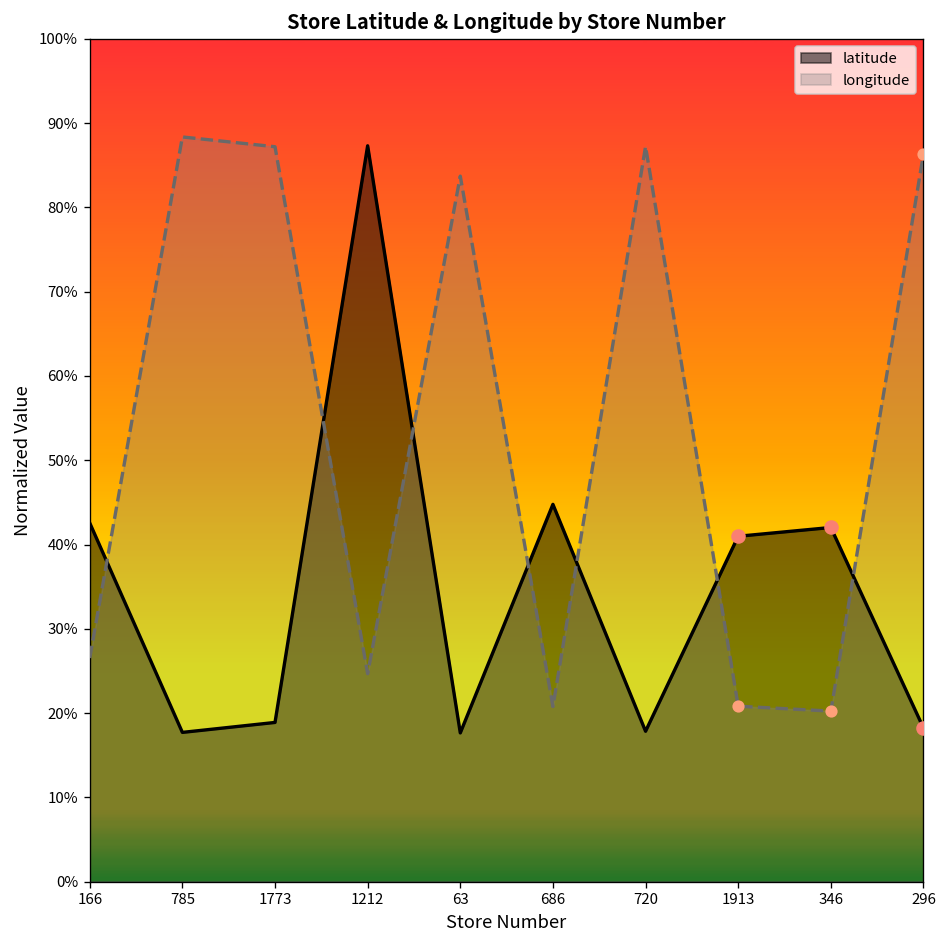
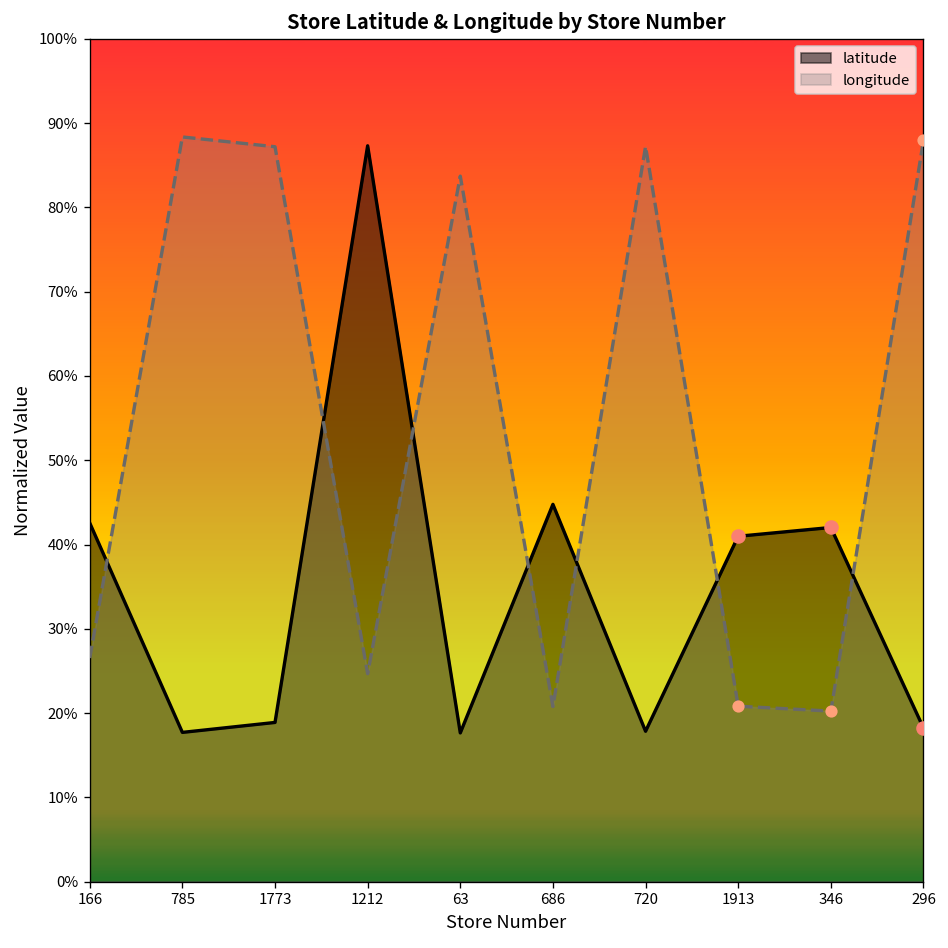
longitude, 296: 86% -> 88%
